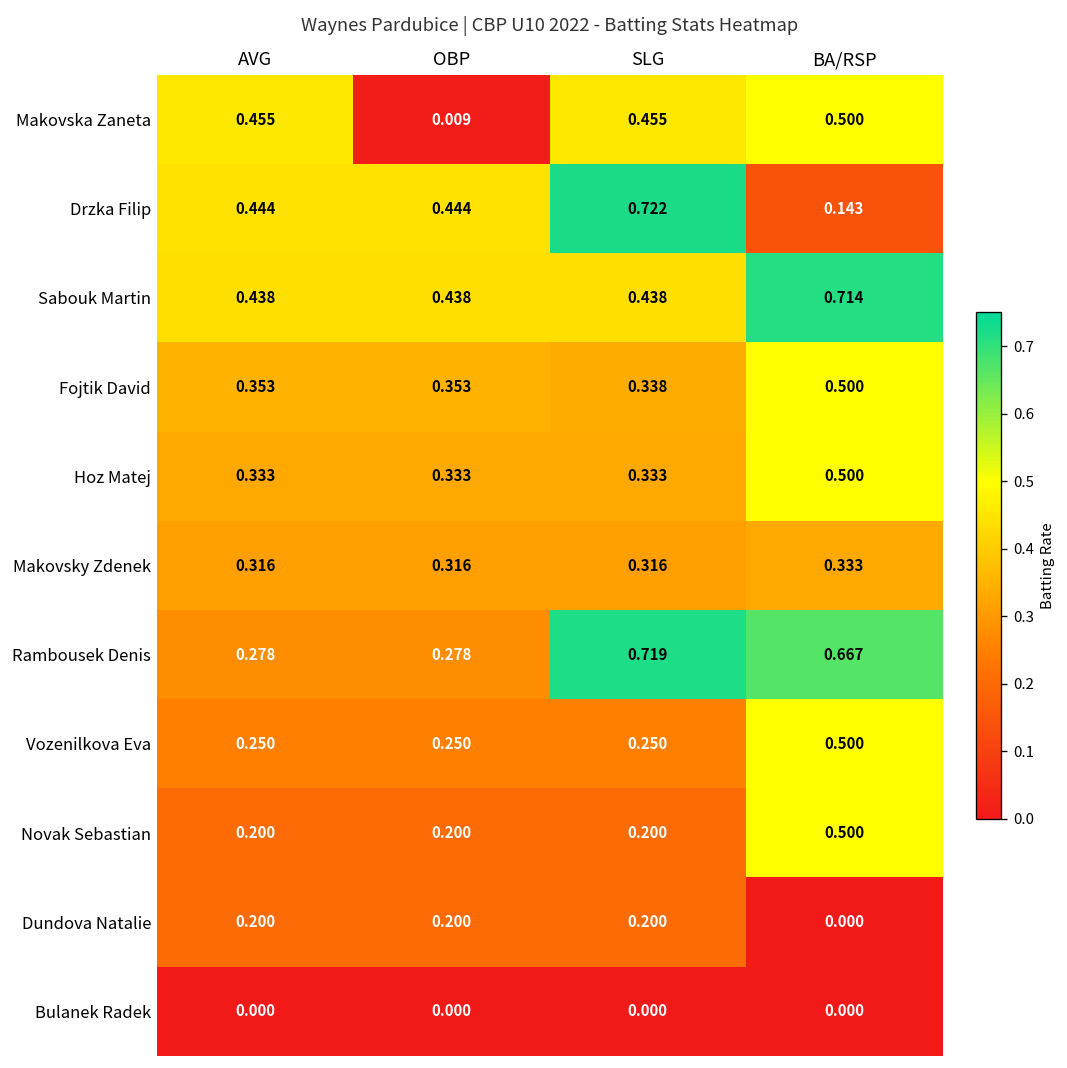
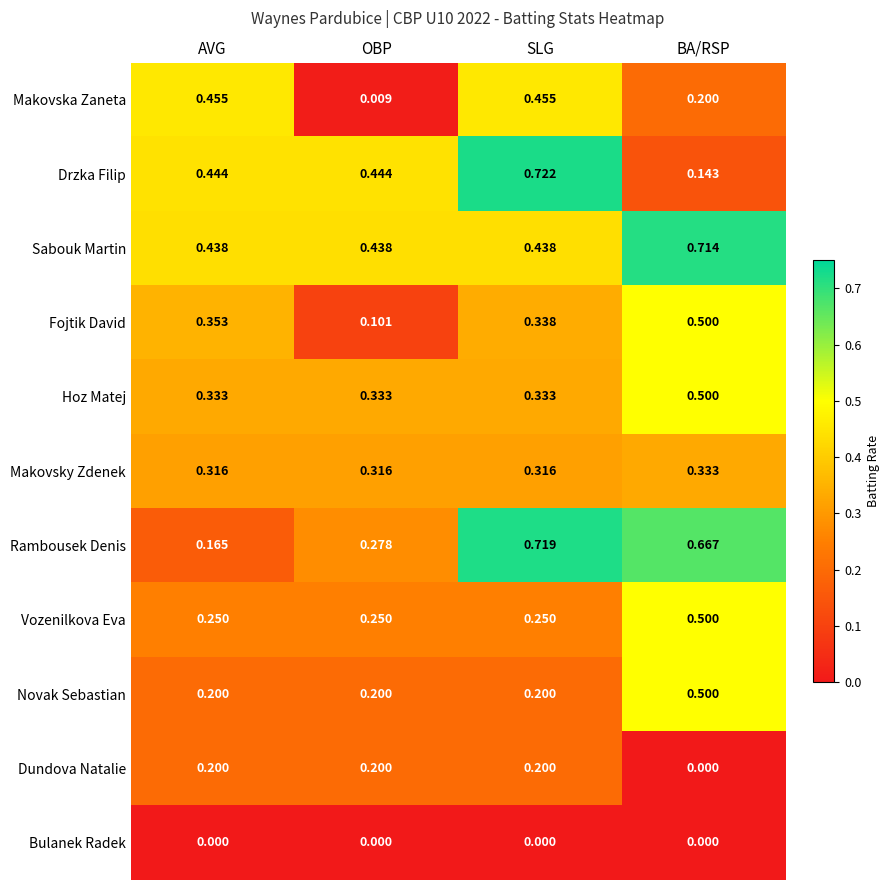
Makovska Zaneta, BA/RSP: 0.500 -> 0.200
Fojtik David, OBP: 0.353 -> 0.101
Rambousek Denis, AVG: 0.278 -> 0.165
